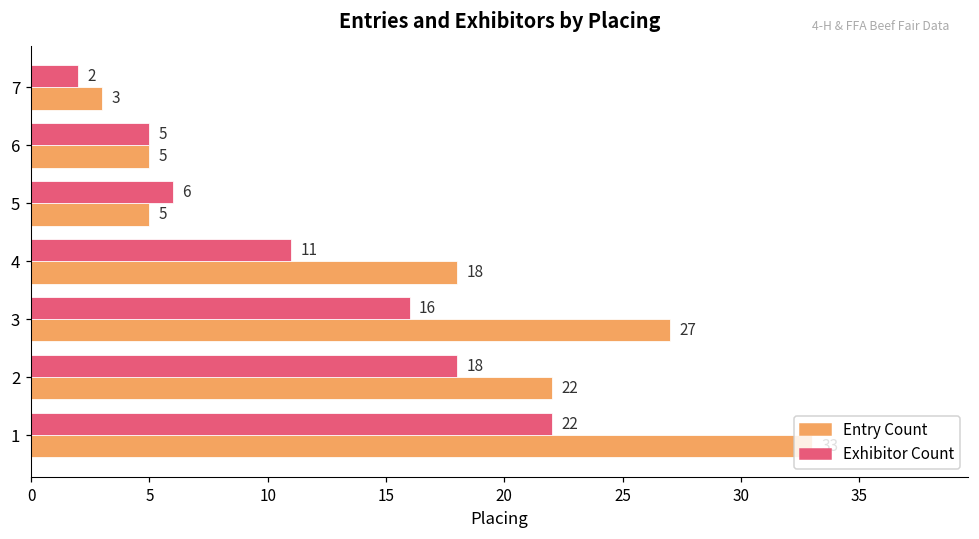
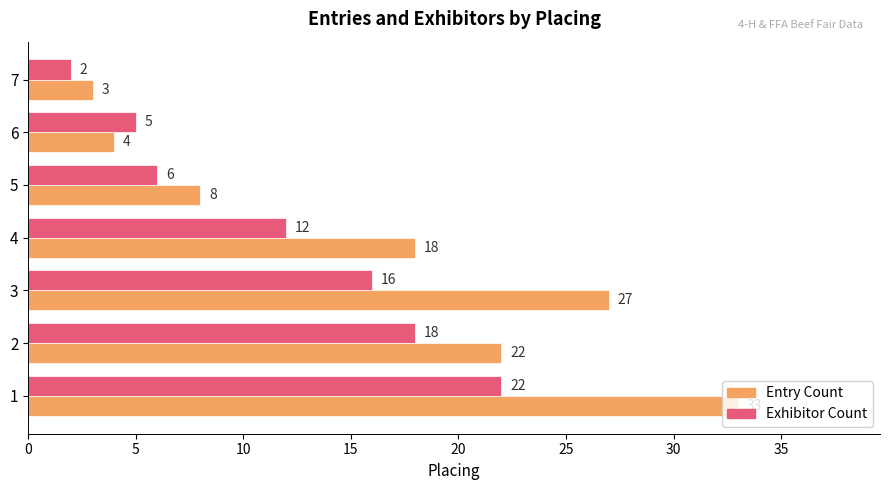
Entry Count, 6: 5 -> 4
Entry Count, 5: 5 -> 8
Exhibitor Count, 4: 11 -> 12
